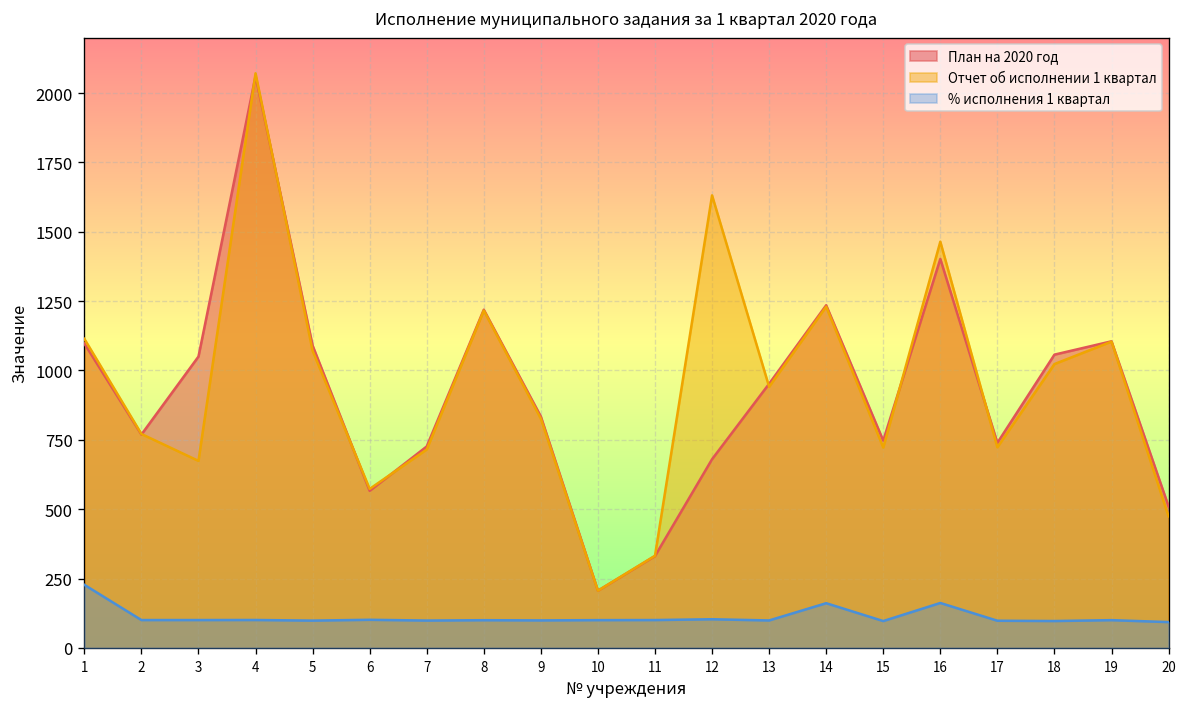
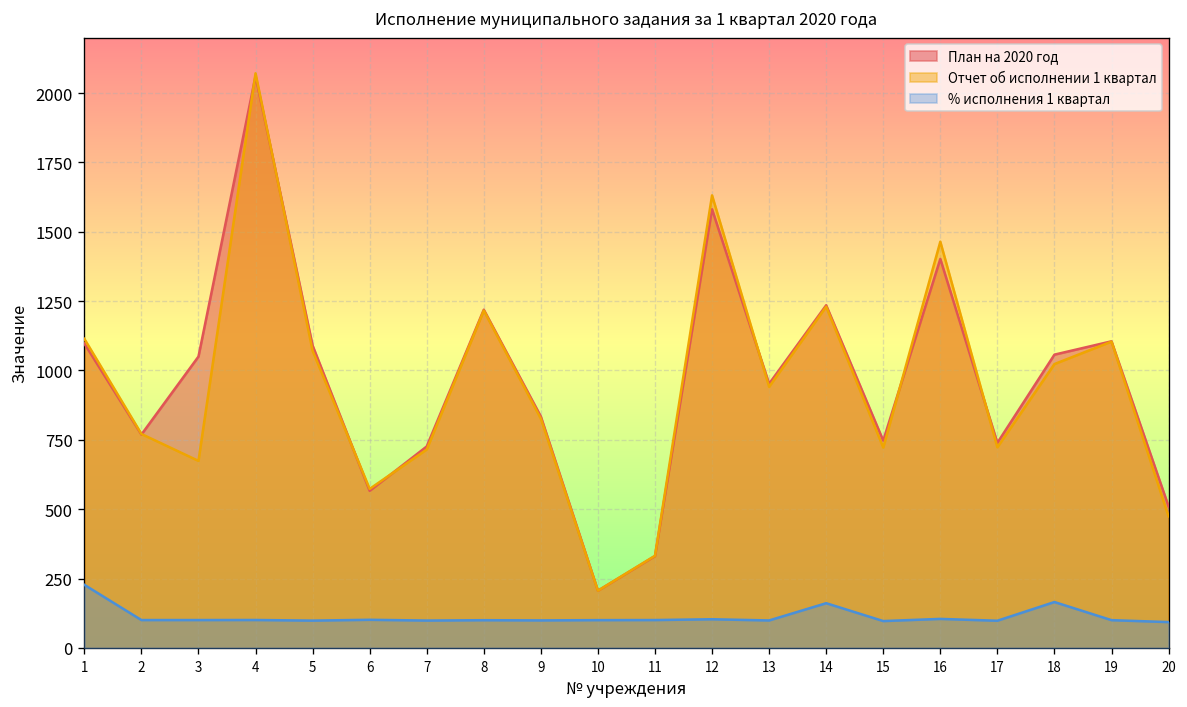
План на 2020 год, 12: 680 -> 1580
% исполнения 1 квартал, 16: 160 -> 100
% исполнения 1 квартал, 18: 100 -> 170
